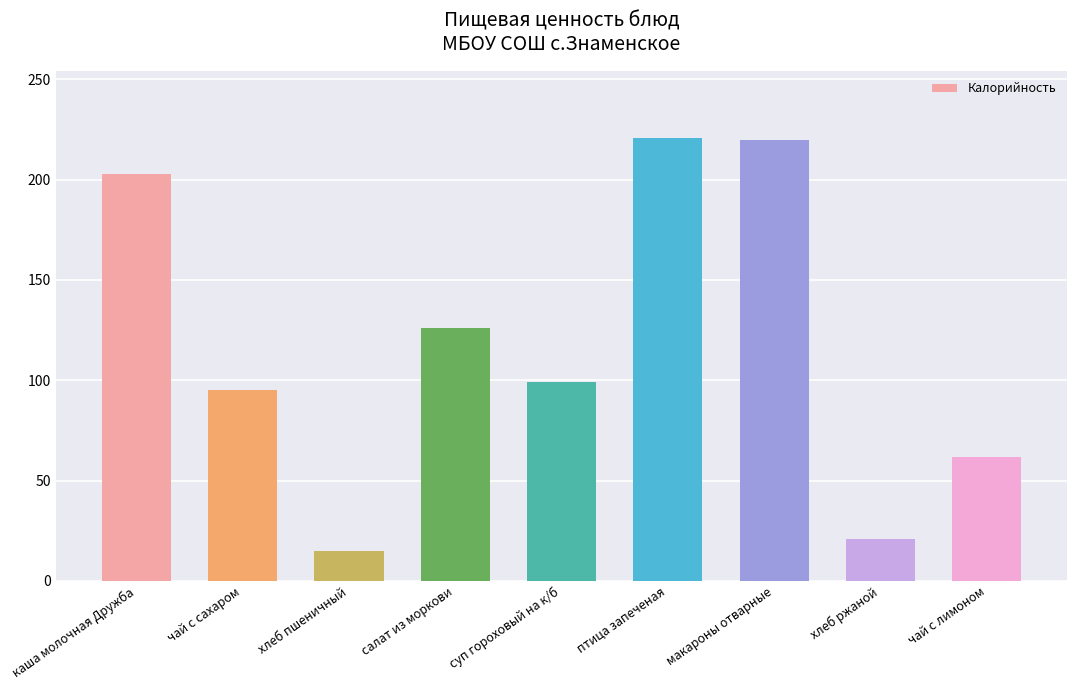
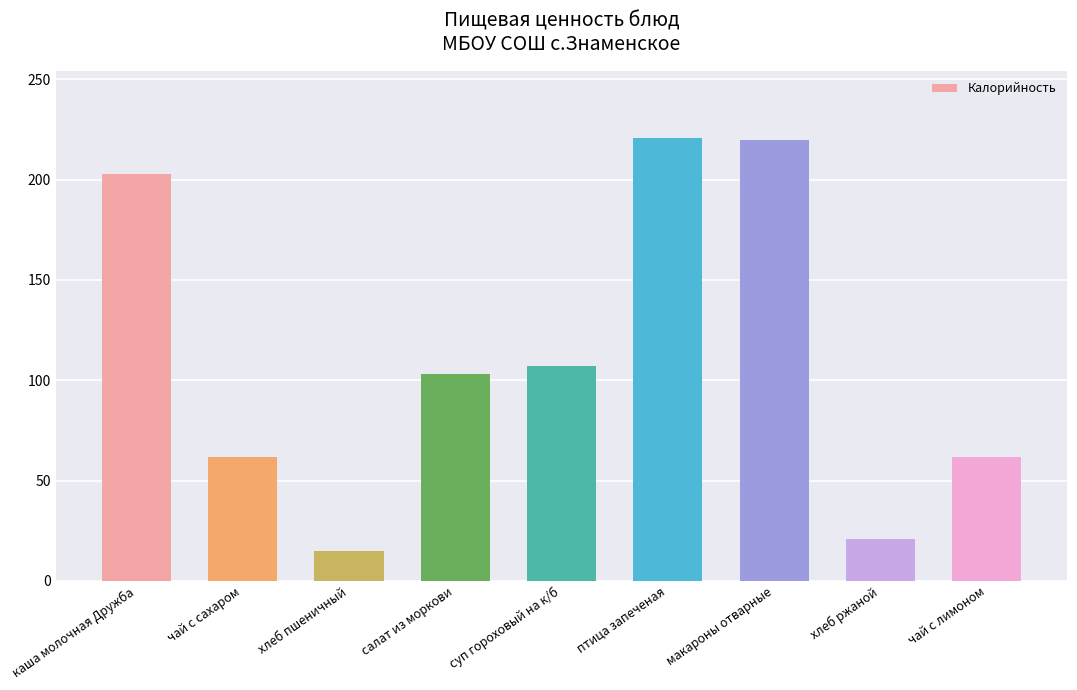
чай с сахаром: 95 -> 62
салат из моркови: 126 -> 103
суп гороховый на к/б: 99 -> 107
